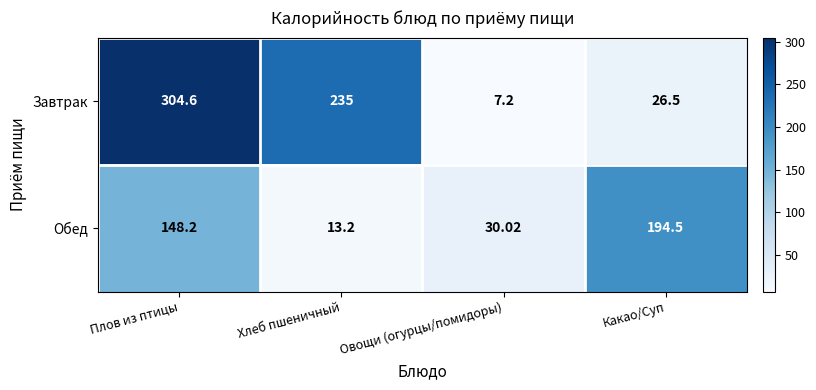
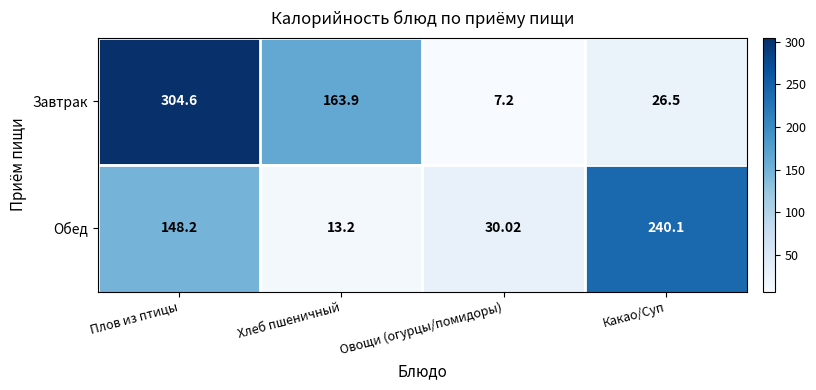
Завтрак, Хлеб пшеничный: 235 -> 163.9
Обед, Какао/Суп: 194.5 -> 240.1
